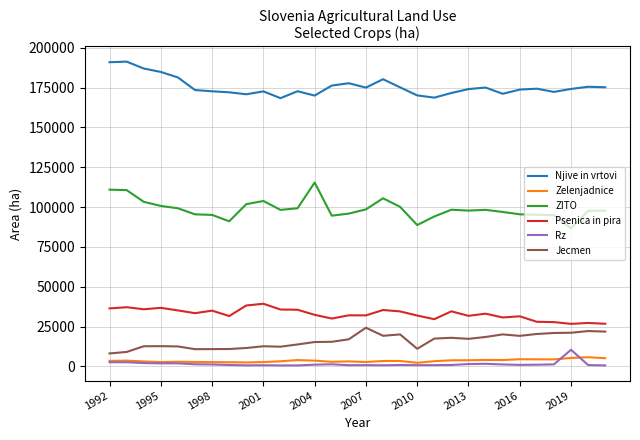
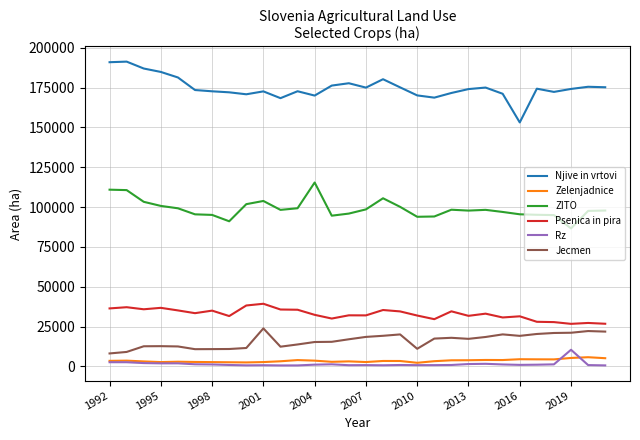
Jecmen, 2001: 13000 -> 24000
Jecmen, 2007: 24000 -> 19000
ZITO, 2010: 89000 -> 94000
Njive in vrtovi, 2016: 174000 -> 153000
